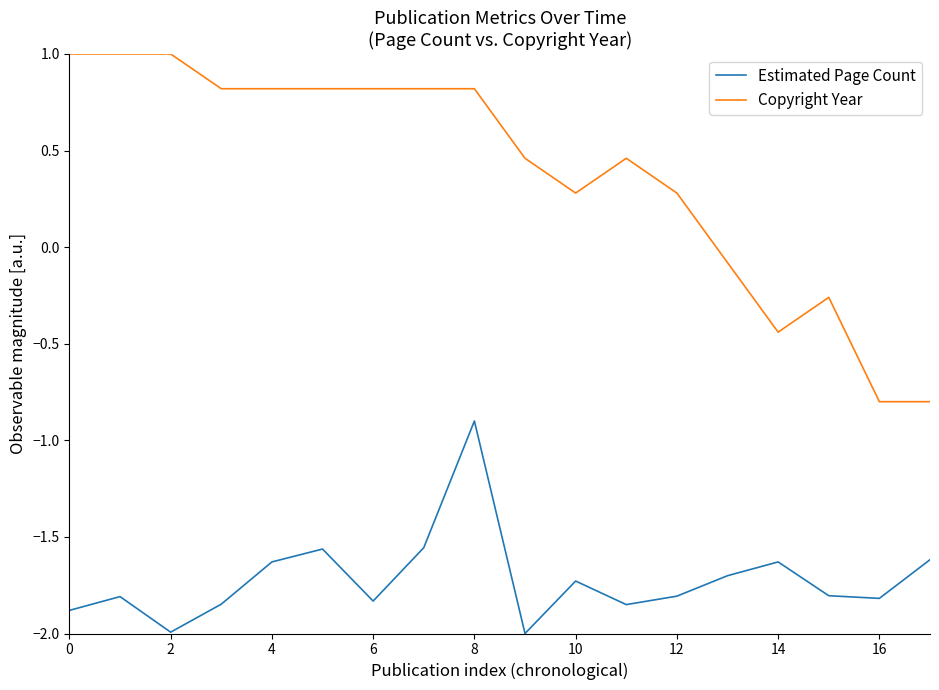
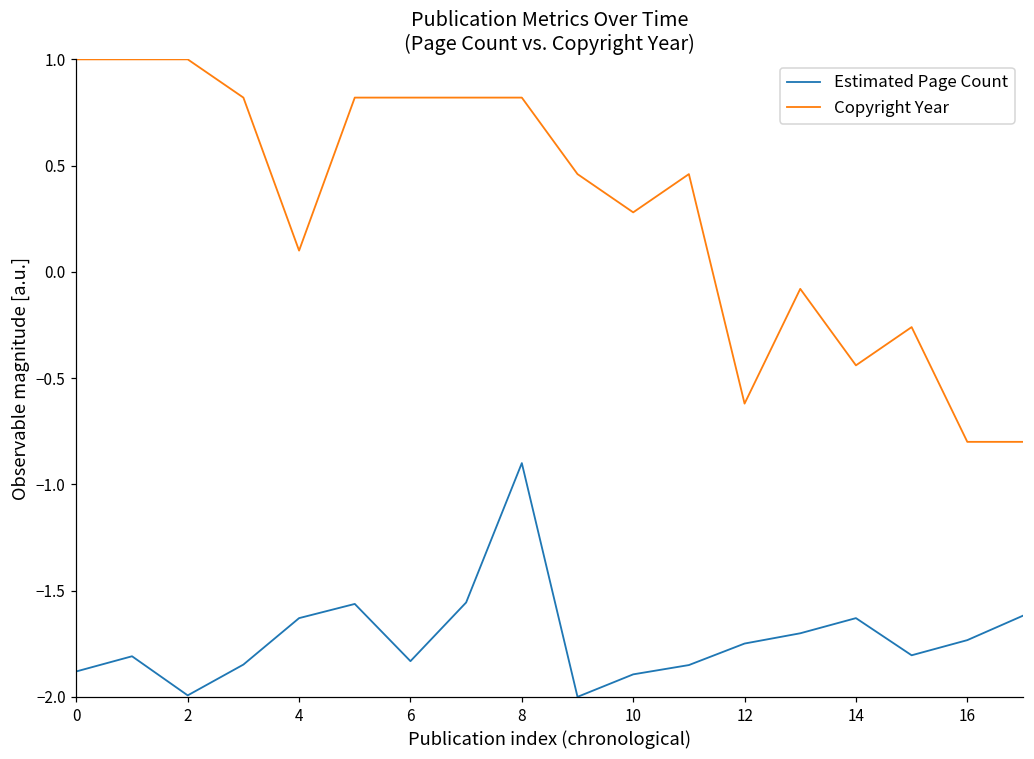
Copyright Year, 4: 0.82 -> 0.10
Estimated Page Count, 10: -1.73 -> -1.89
Estimated Page Count, 12: -1.81 -> -1.75
Copyright Year, 12: 0.28 -> -0.62
Estimated Page Count, 16: -1.82 -> -1.73
